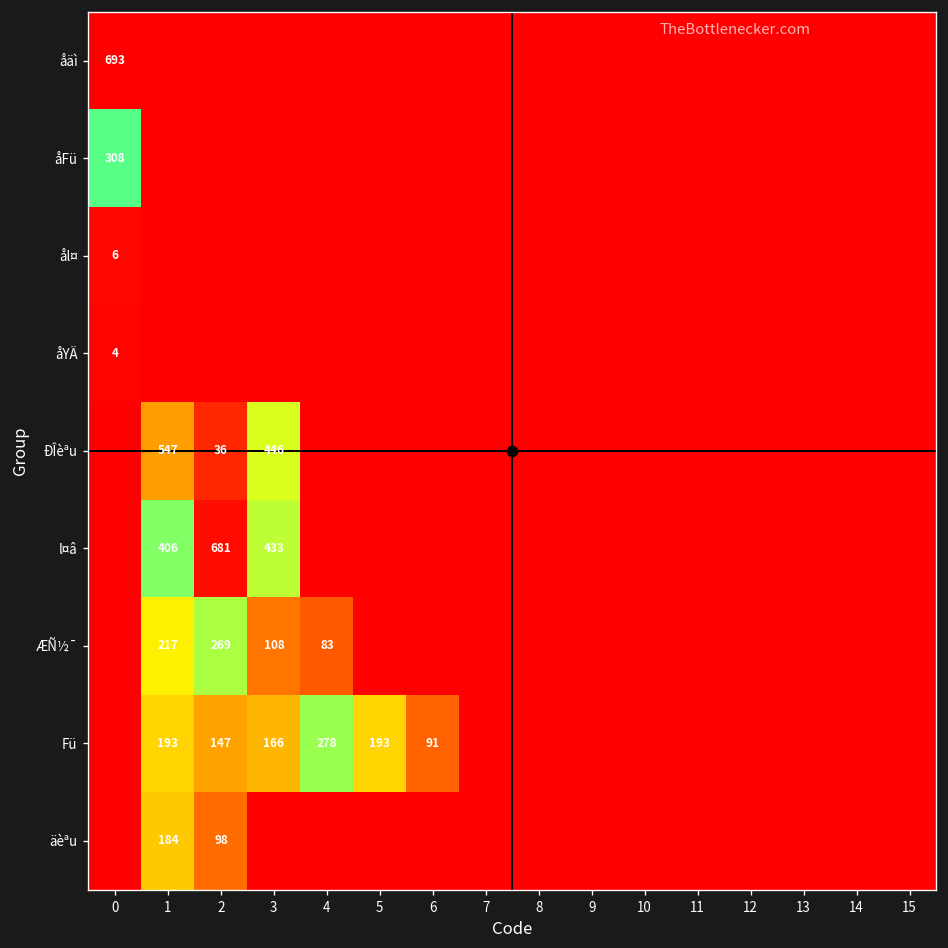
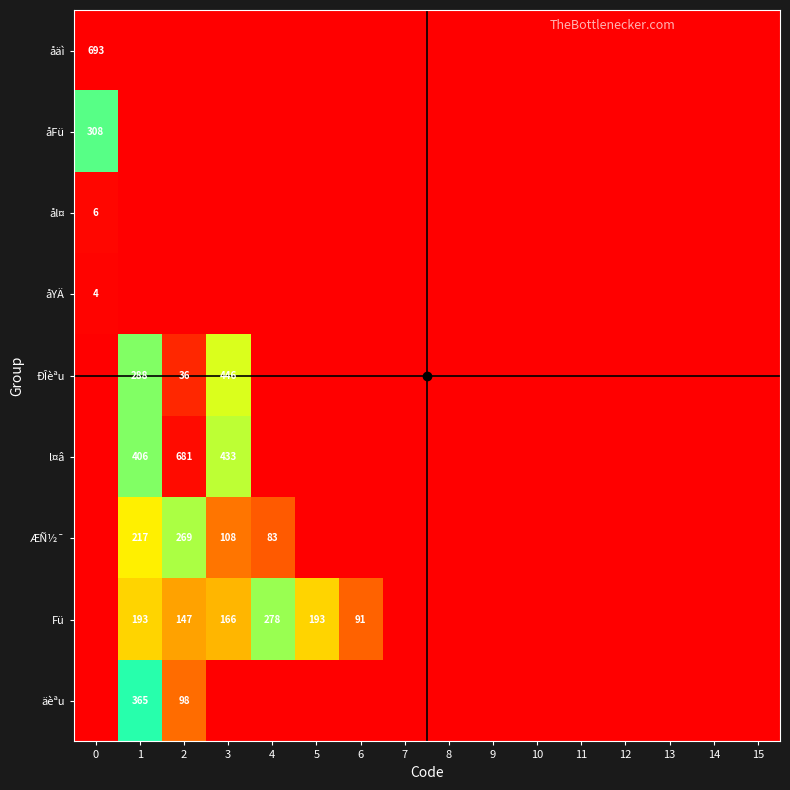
ÐÎèªu, 1: 547 -> 288
äèªu, 1: 184 -> 365
